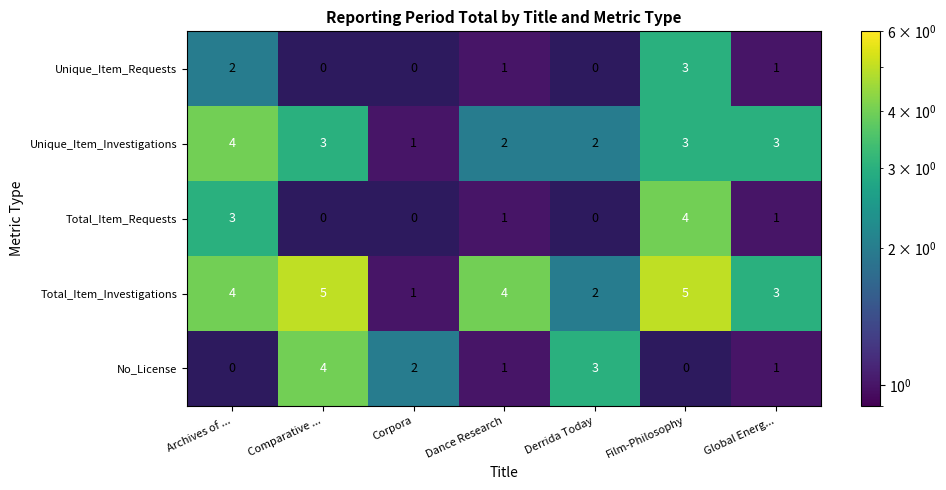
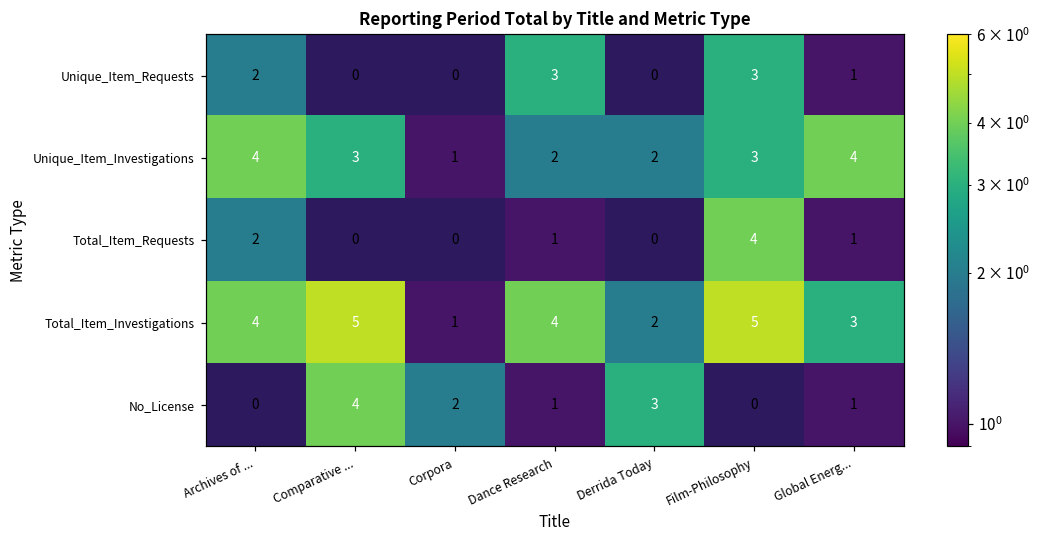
Unique_Item_Requests, Dance Research: 1 -> 3
Unique_Item_Investigations, Global Energ...: 3 -> 4
Total_Item_Requests, Archives of ...: 3 -> 2
